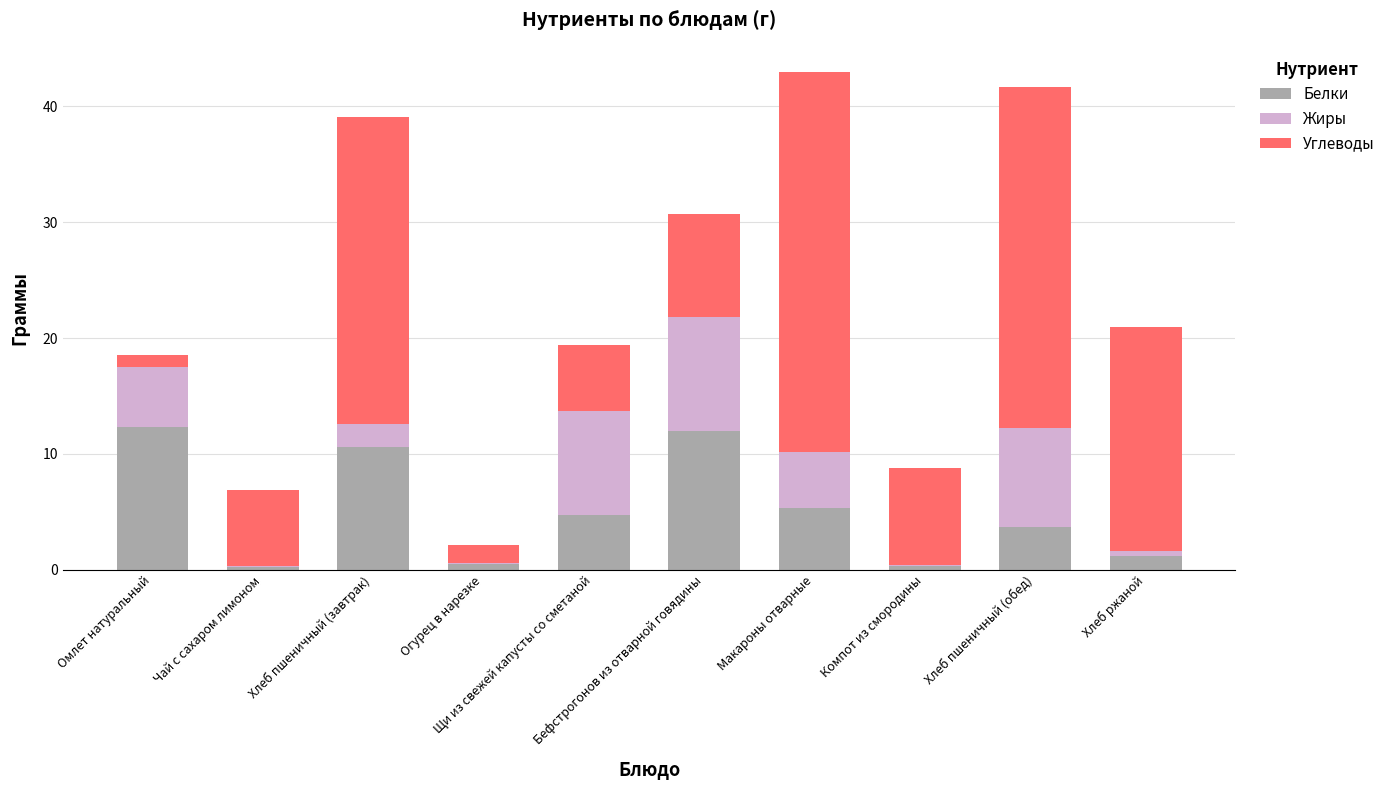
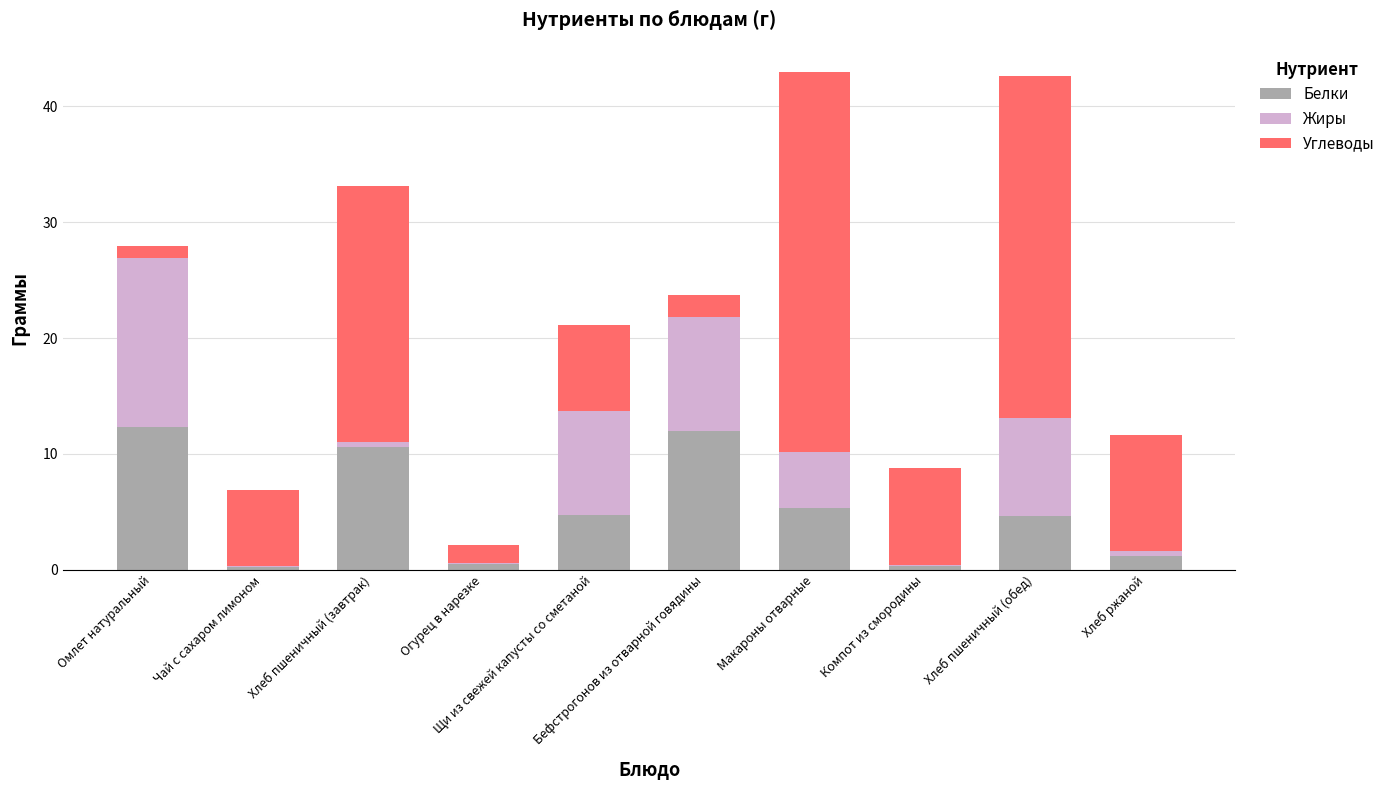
Жиры, Омлет натуральный: 5.2 -> 14.6
Жиры, Хлеб пшеничный (завтрак): 2.0 -> 0.4
Углеводы, Хлеб пшеничный (завтрак): 26.5 -> 22.1
Углеводы, Щи из свежей капусты со сметаной: 5.7 -> 7.4
Углеводы, Бефстрогонов из отварной говядины: 8.9 -> 1.9
Белки, Хлеб пшеничный (обед): 3.7 -> 4.6
Углеводы, Хлеб ржаной: 19.4 -> 10.0
